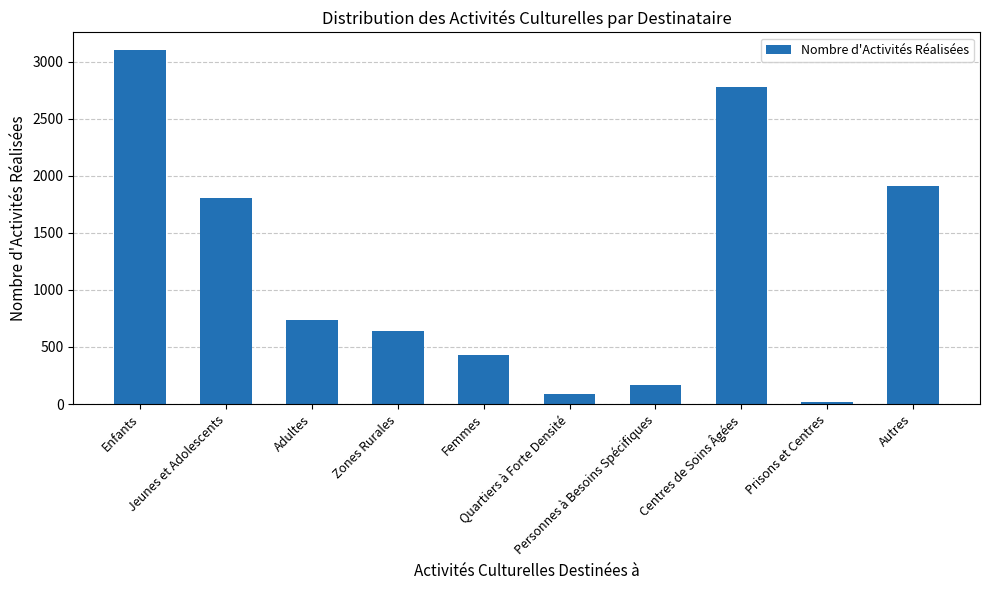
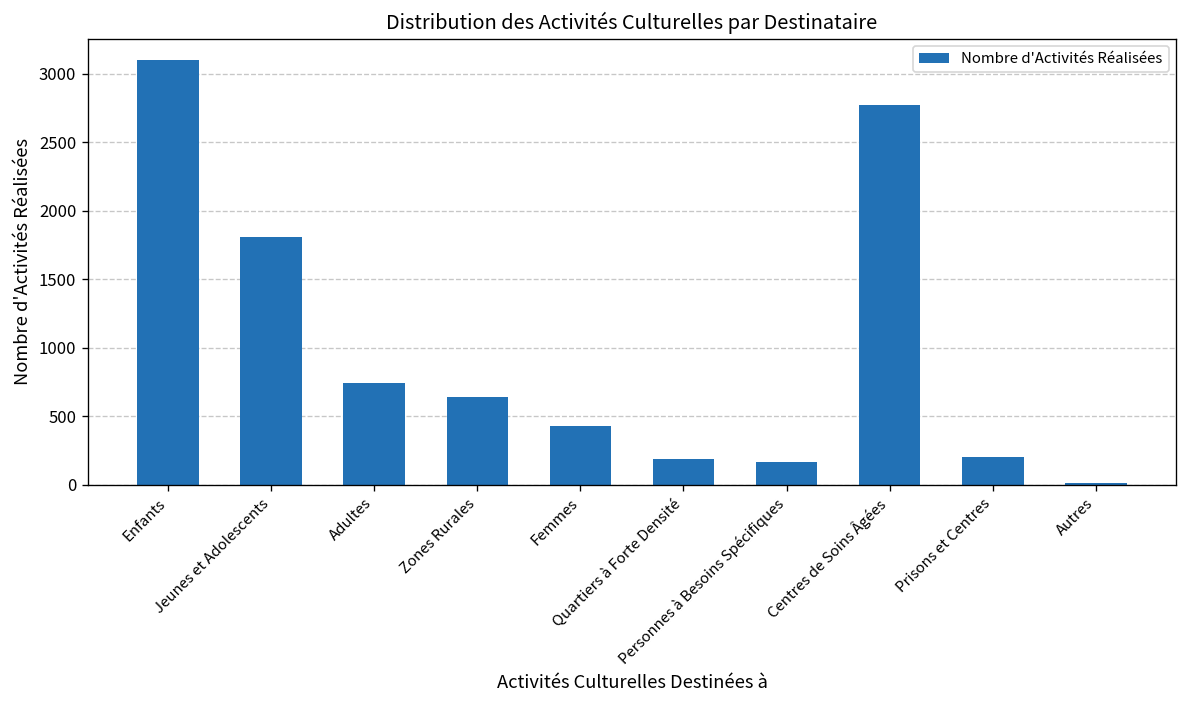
Quartiers à Forte Densité: 90 -> 190
Prisons et Centres: 10 -> 210
Autres: 1910 -> 10
